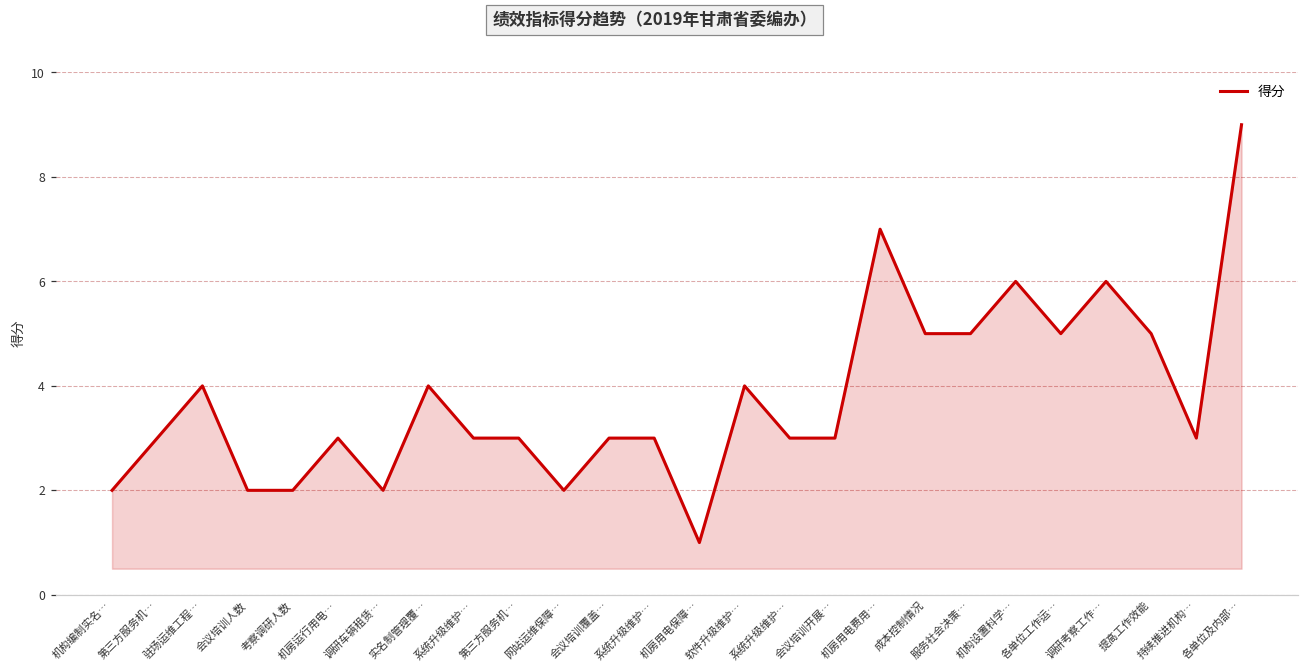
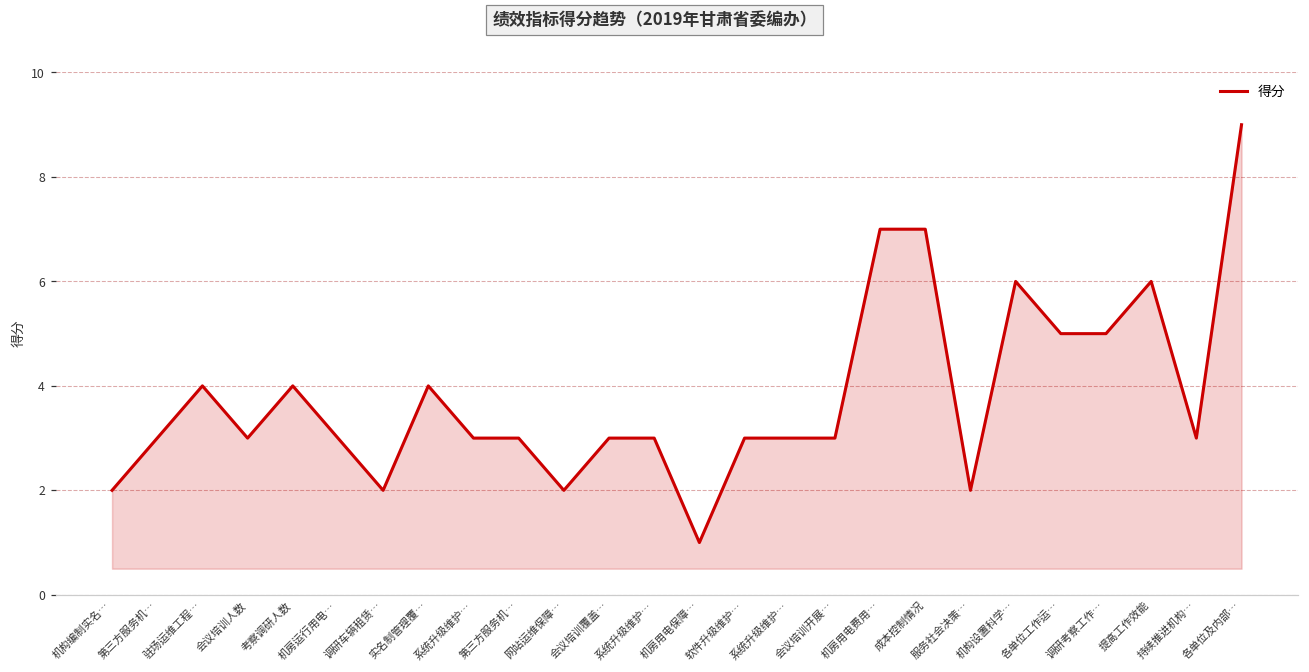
会议培训人数: 2 -> 3
考察调研人数: 2 -> 4
软件升级维护…: 4 -> 3
成本控制情况: 5 -> 7
服务社会决策…: 5 -> 2
调研考察工作…: 6 -> 5
提高工作效能: 5 -> 6
